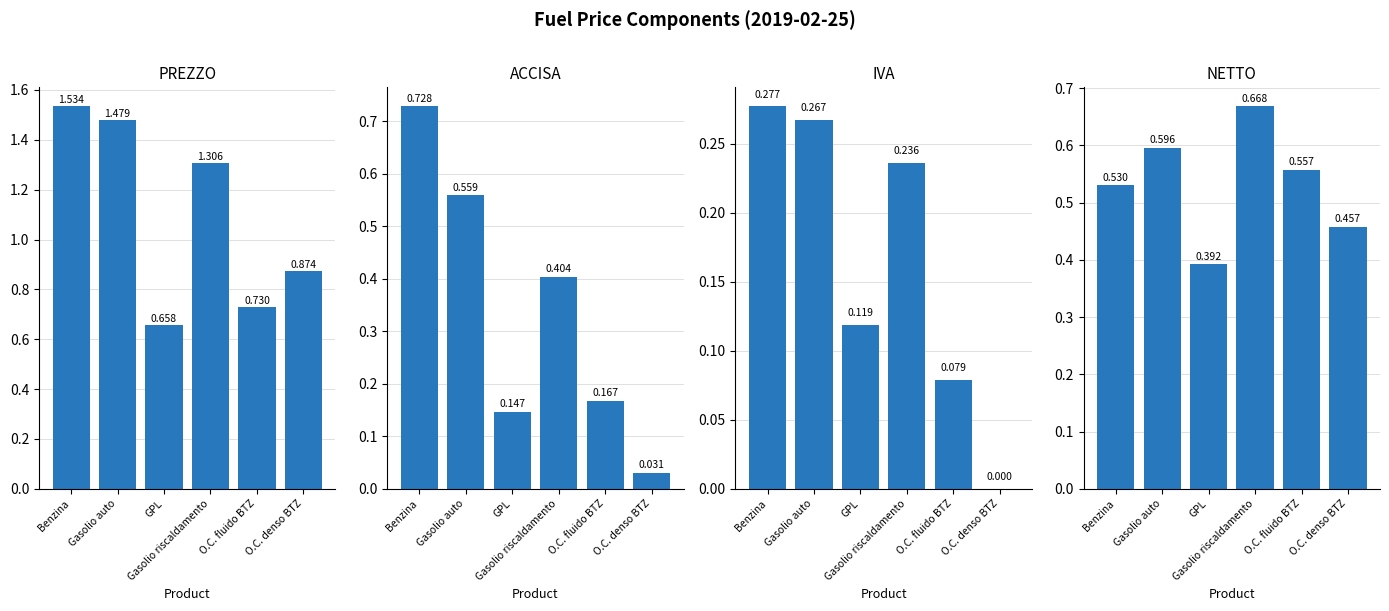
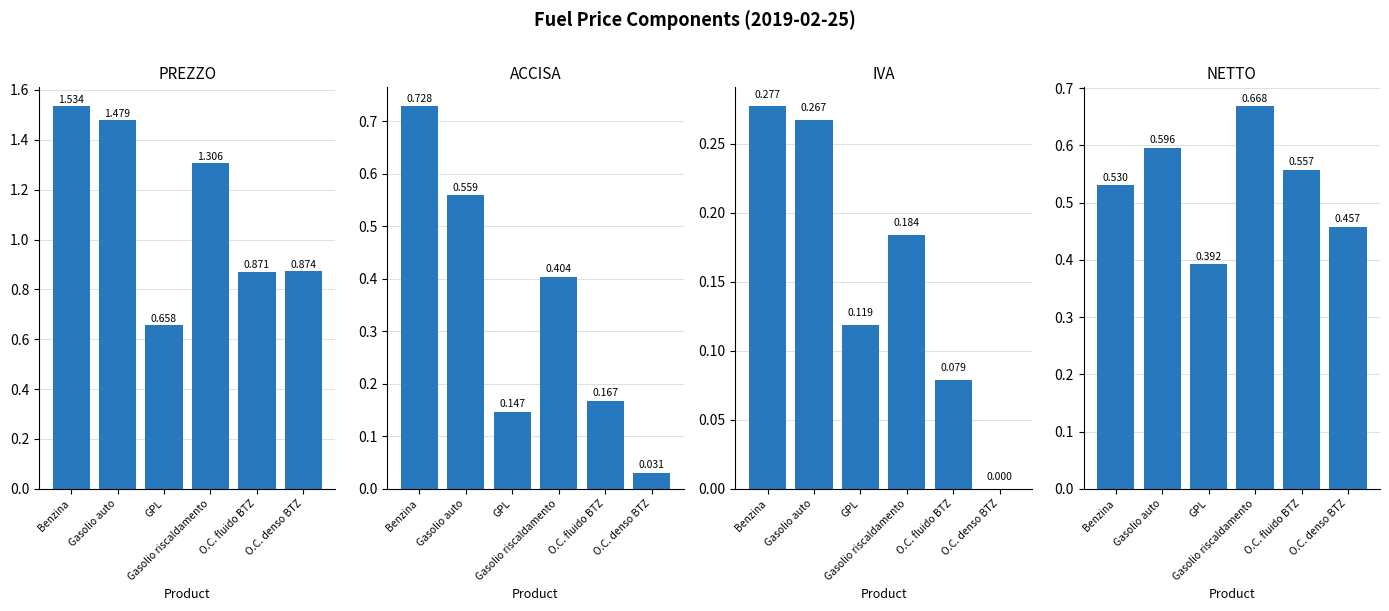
PREZZO, O.C. fluido BTZ: 0.730 -> 0.871
IVA, Gasolio riscaldamento: 0.236 -> 0.184
